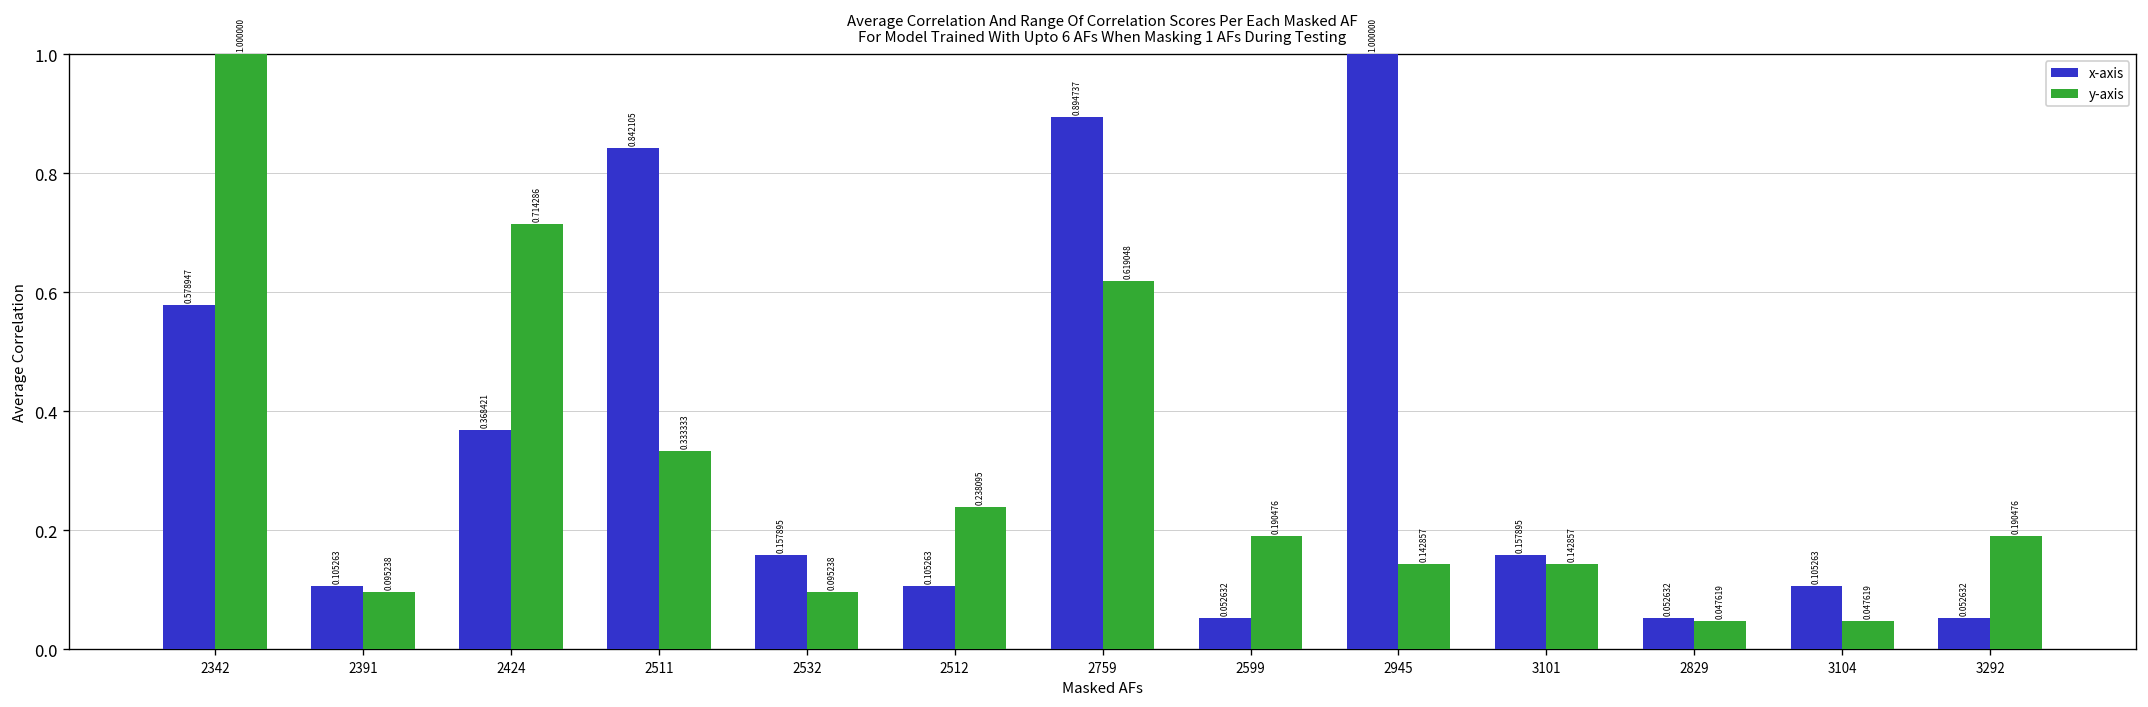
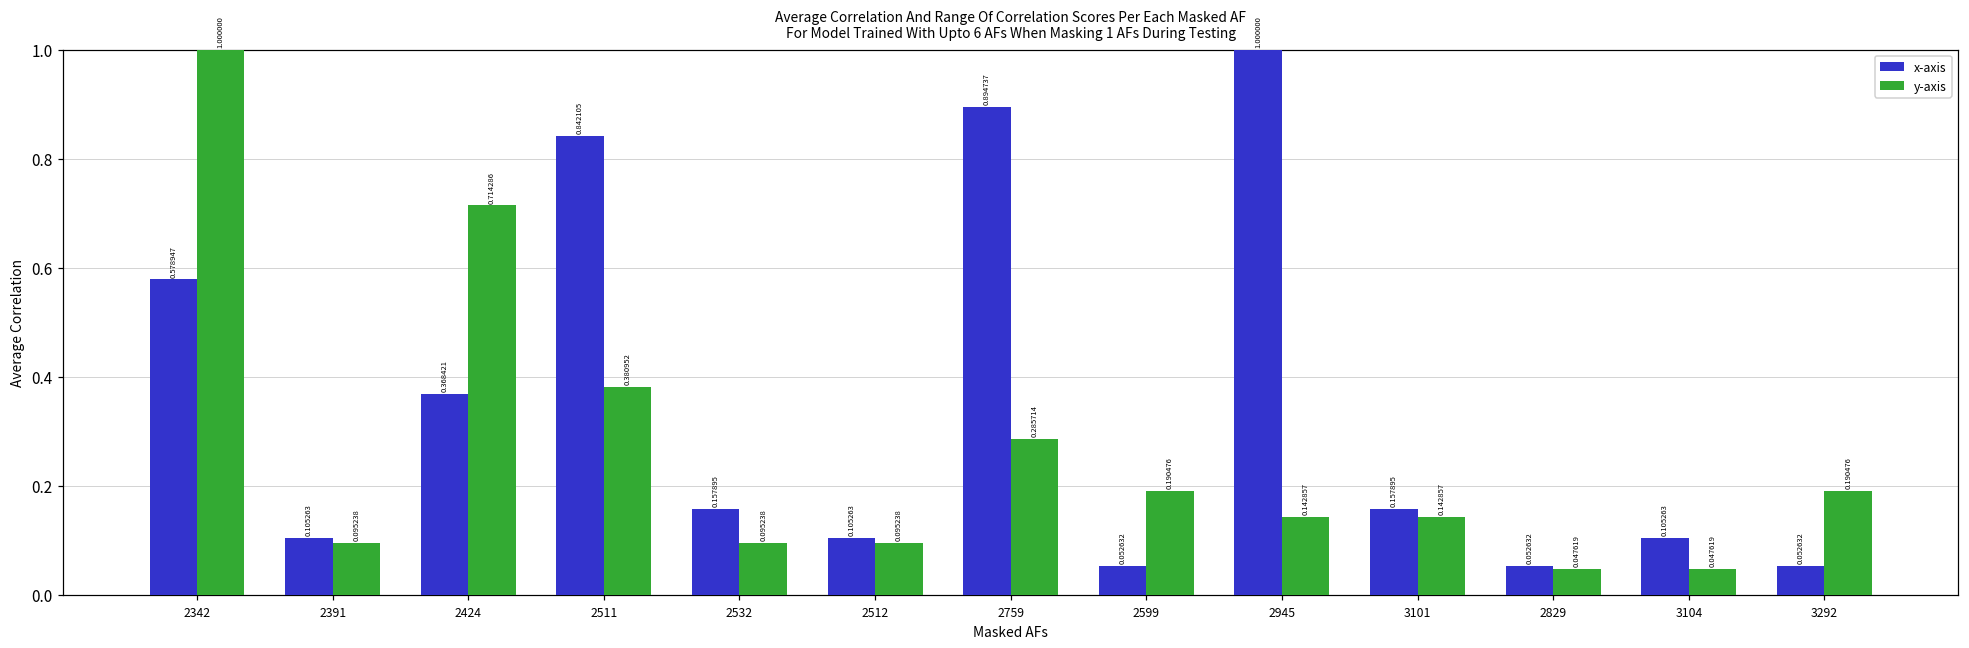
y-axis, 2511: 0.333333 -> 0.380952
y-axis, 2512: 0.238095 -> 0.095238
y-axis, 2759: 0.619048 -> 0.285714
